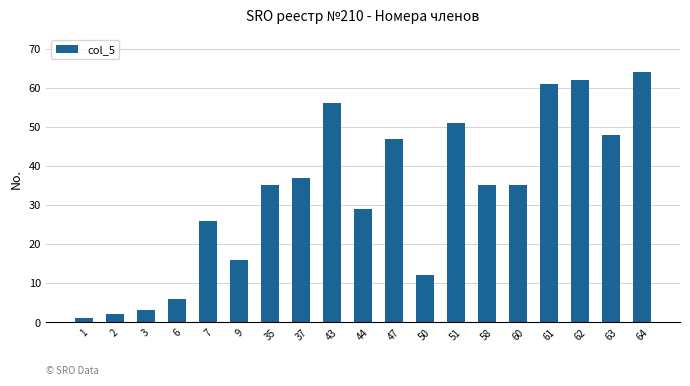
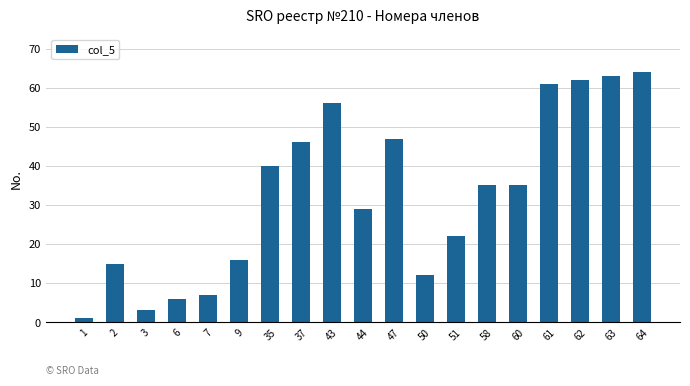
2: 2 -> 15
7: 26 -> 7
35: 35 -> 40
37: 37 -> 46
51: 51 -> 22
63: 48 -> 63
